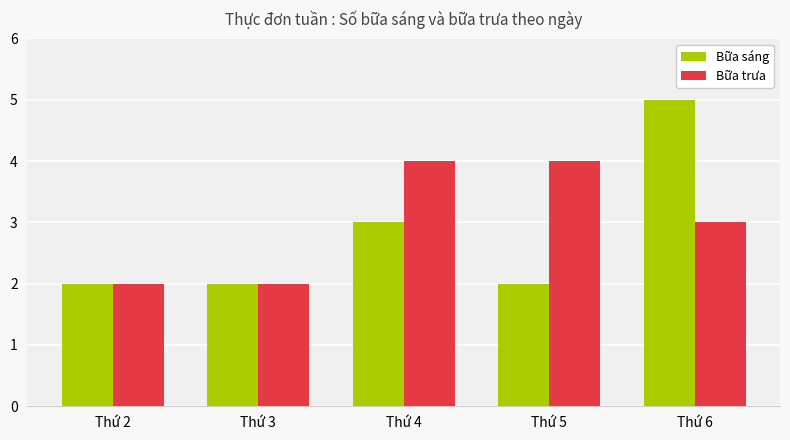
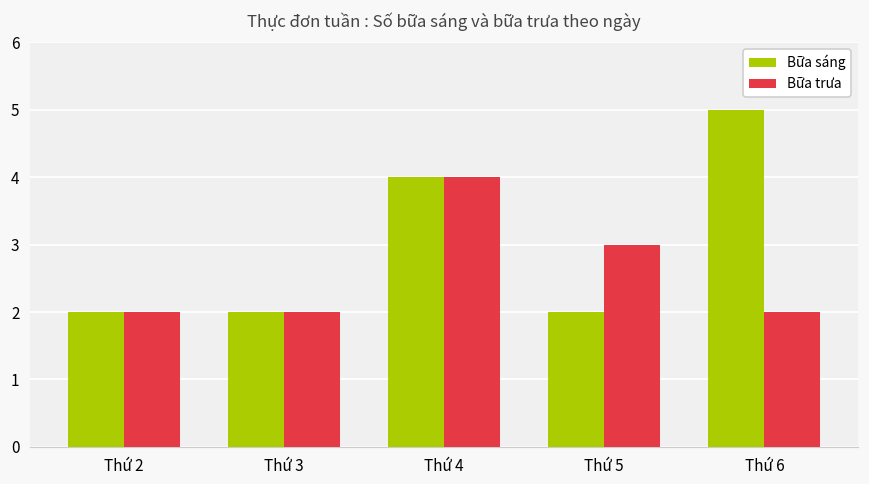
Bữa sáng, Thứ 4: 3 -> 4
Bữa trưa, Thứ 5: 4 -> 3
Bữa trưa, Thứ 6: 3 -> 2
